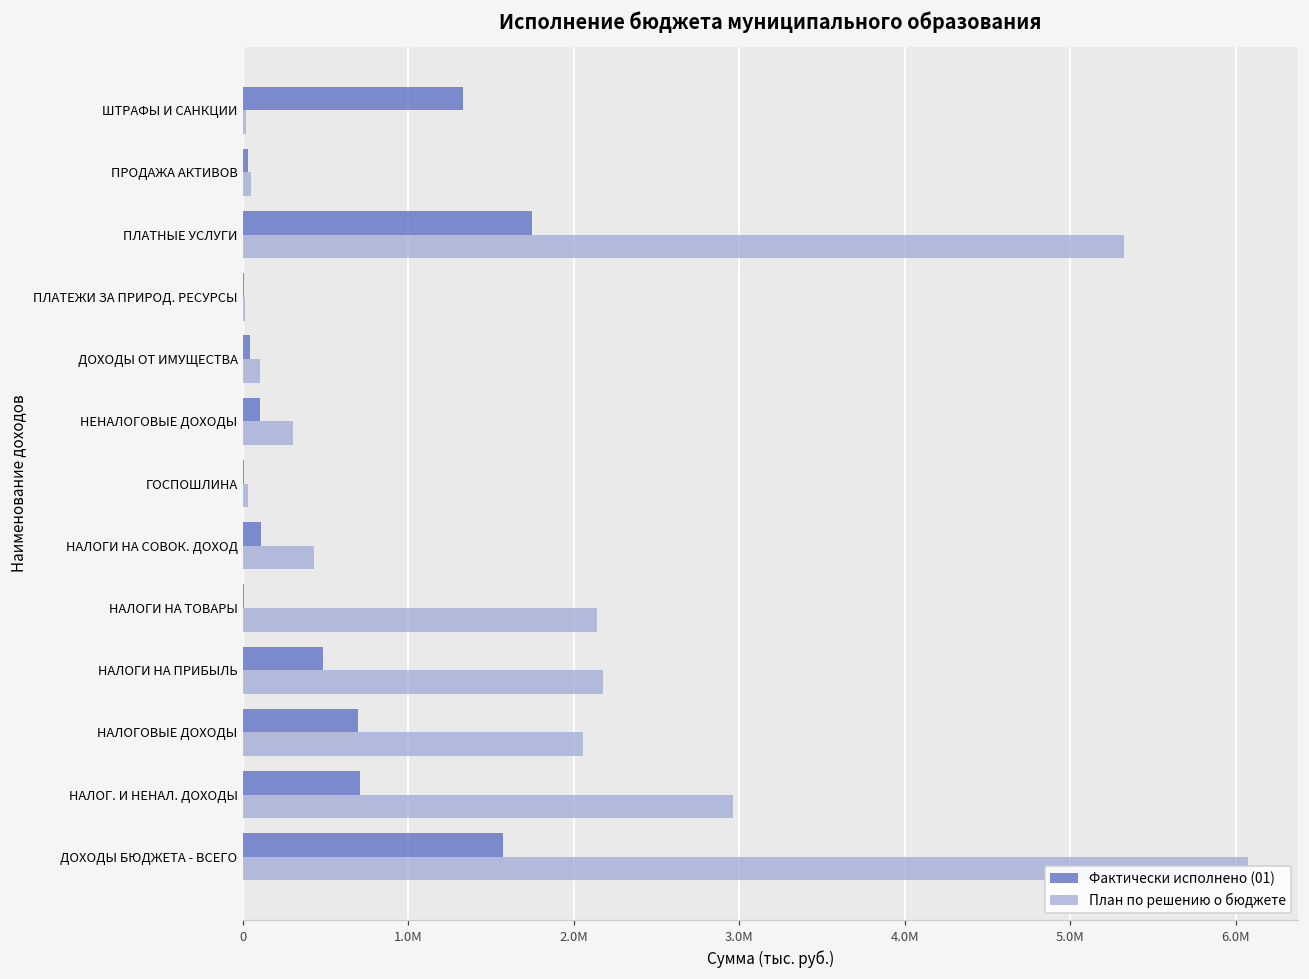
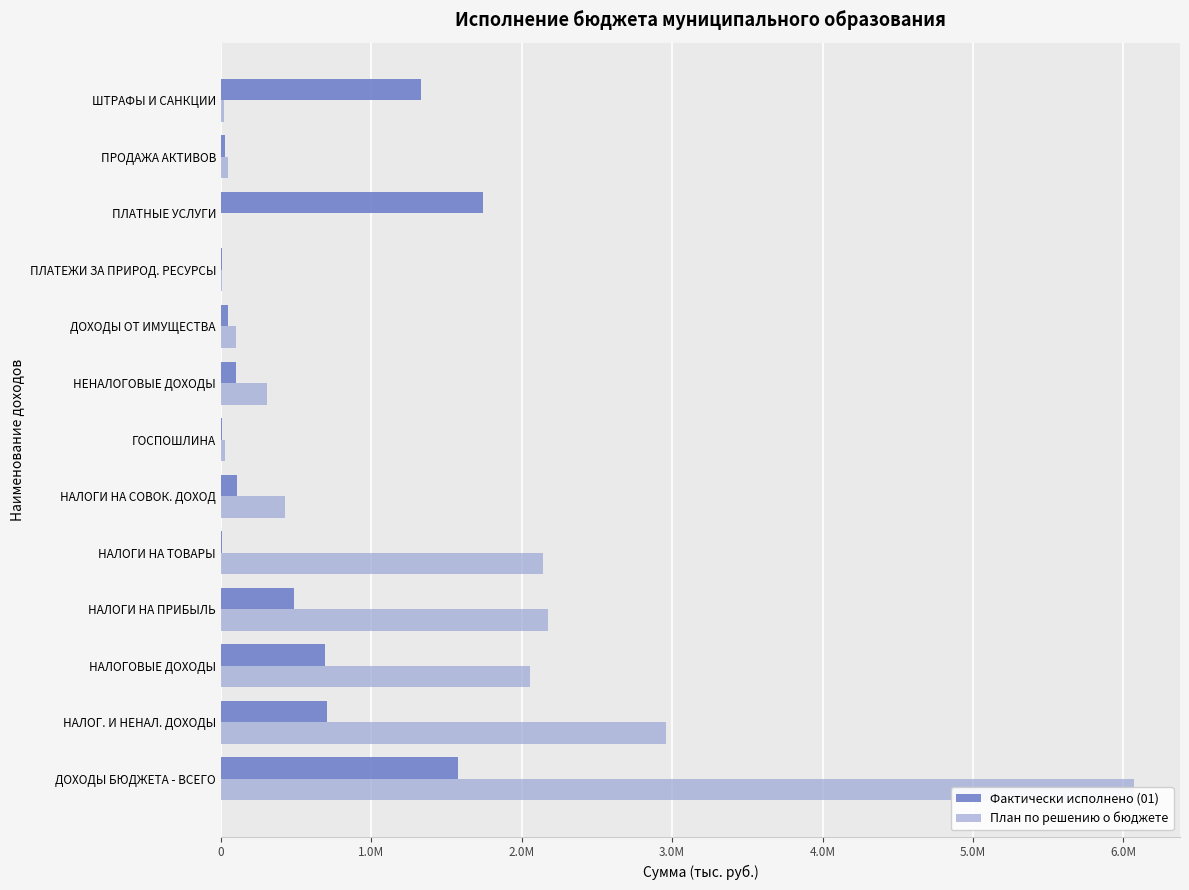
План по решению о бюджете, ПЛАТНЫЕ УСЛУГИ: 5320000 -> 0
